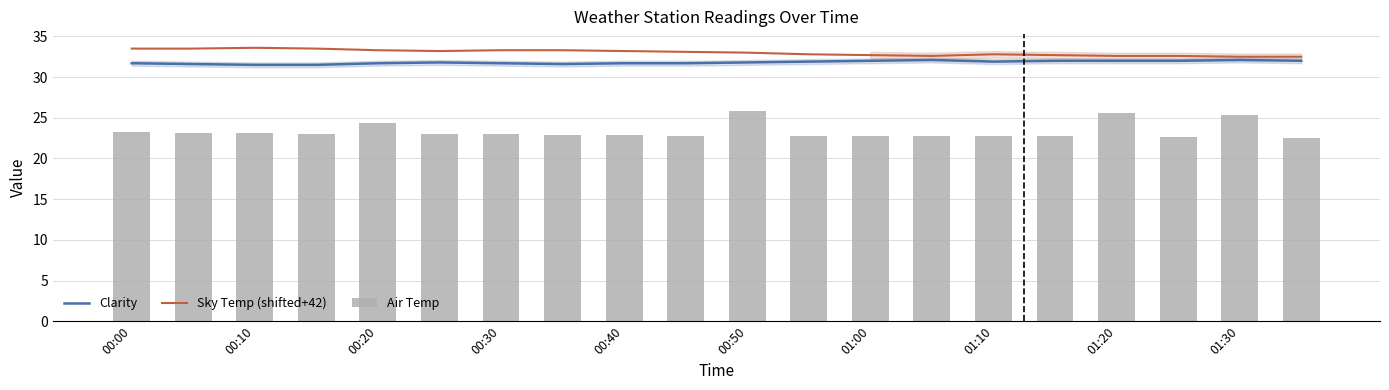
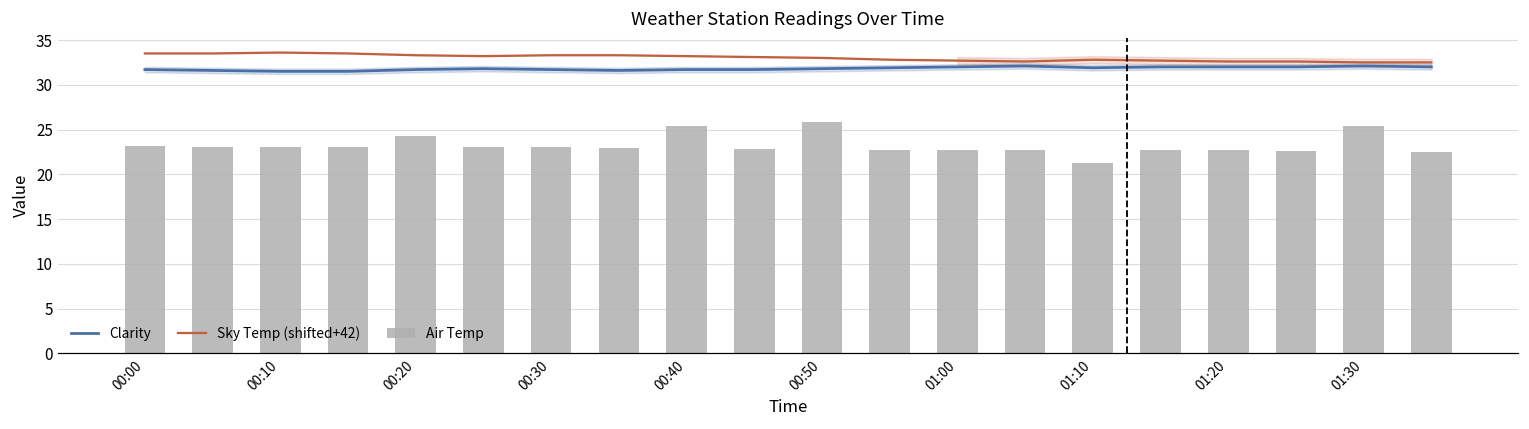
Air Temp, 00:40: 23 -> 25
Air Temp, 01:10: 23 -> 21
Air Temp, 01:20: 26 -> 23
